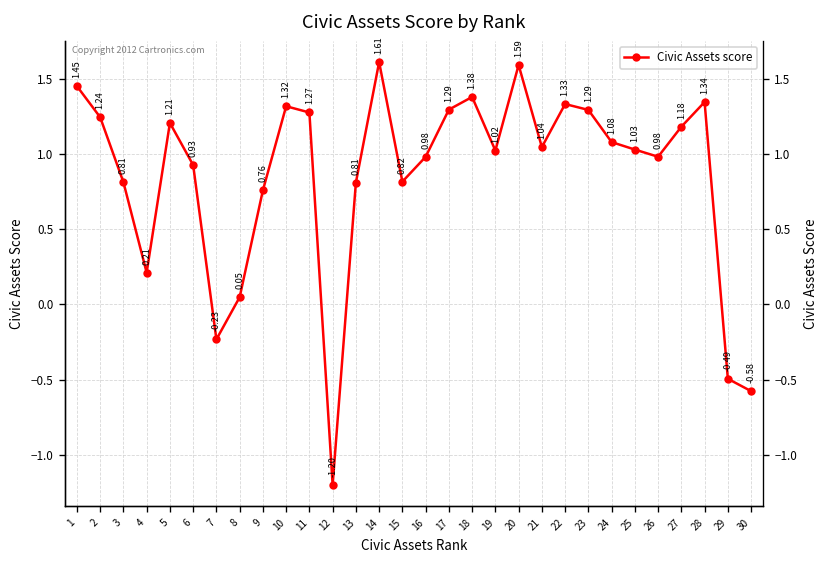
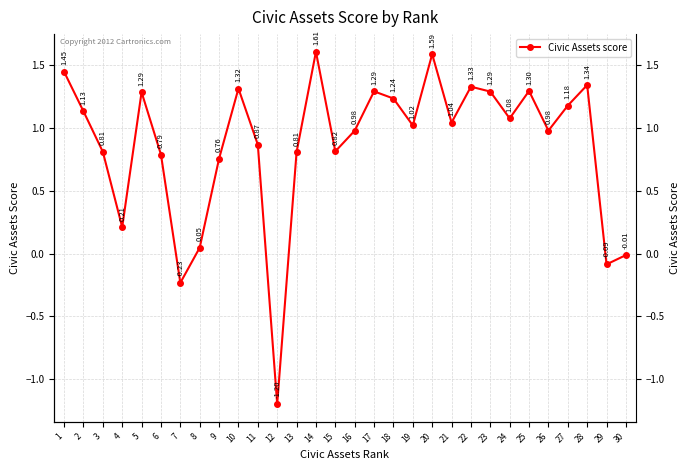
2: 1.24 -> 1.13
5: 1.21 -> 1.29
6: 0.93 -> 0.79
11: 1.27 -> 0.87
18: 1.38 -> 1.24
25: 1.03 -> 1.30
29: -0.49 -> -0.09
30: -0.58 -> -0.01
